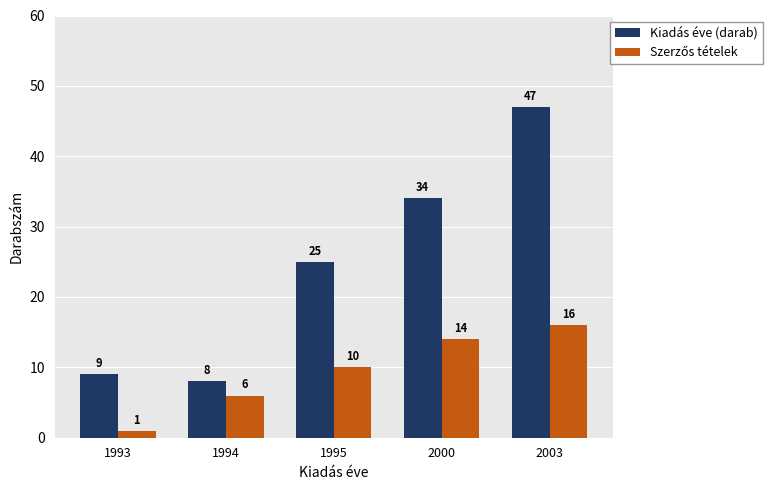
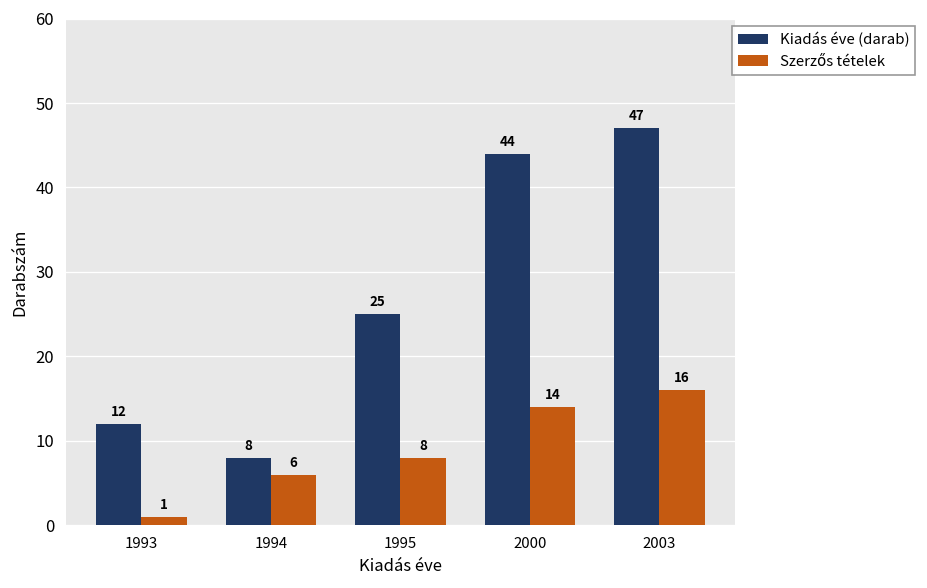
Kiadás éve (darab), 1993: 9 -> 12
Szerzős tételek, 1995: 10 -> 8
Kiadás éve (darab), 2000: 34 -> 44
